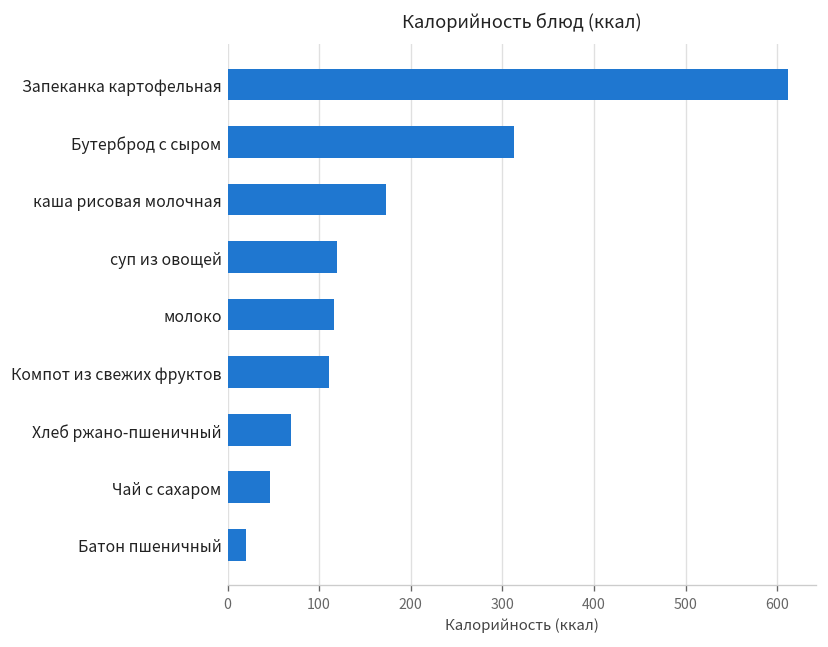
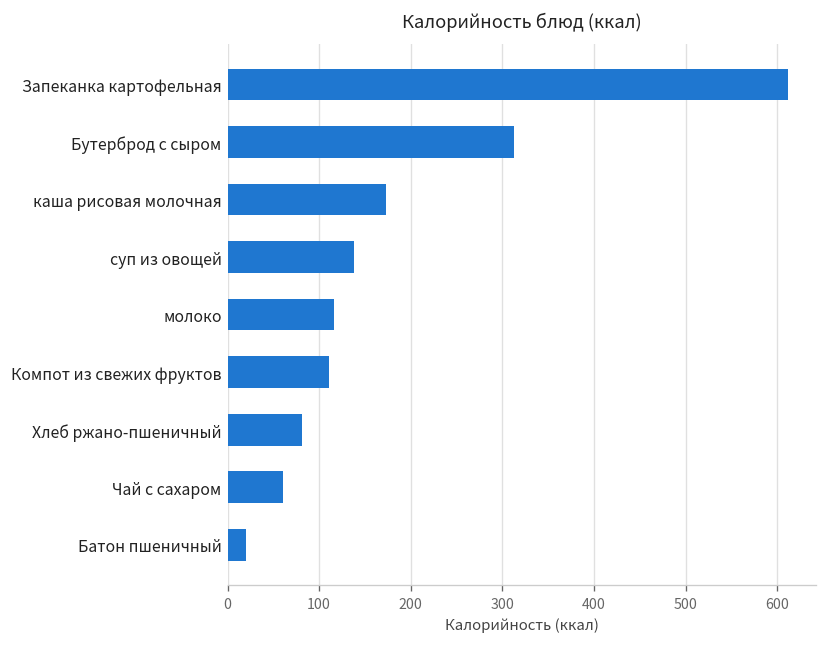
суп из овощей: 120 -> 140
Хлеб ржано-пшеничный: 70 -> 80
Чай с сахаром: 50 -> 60
